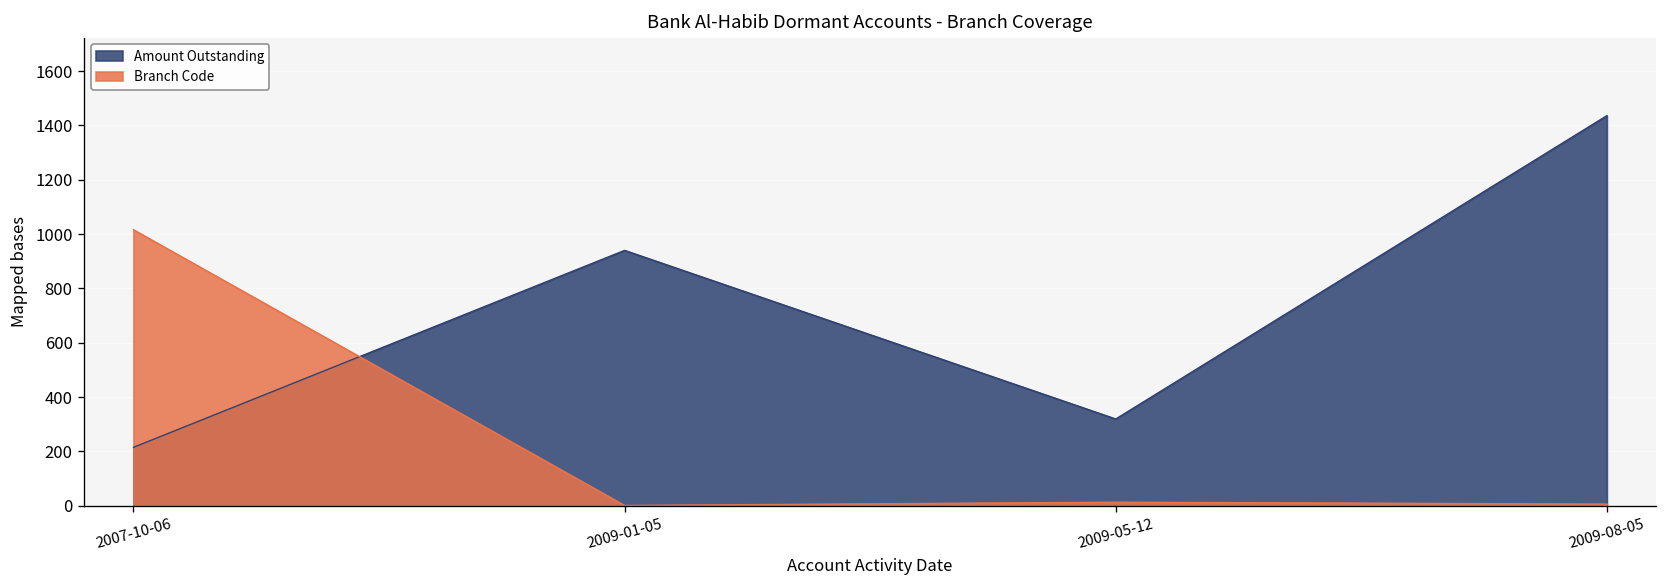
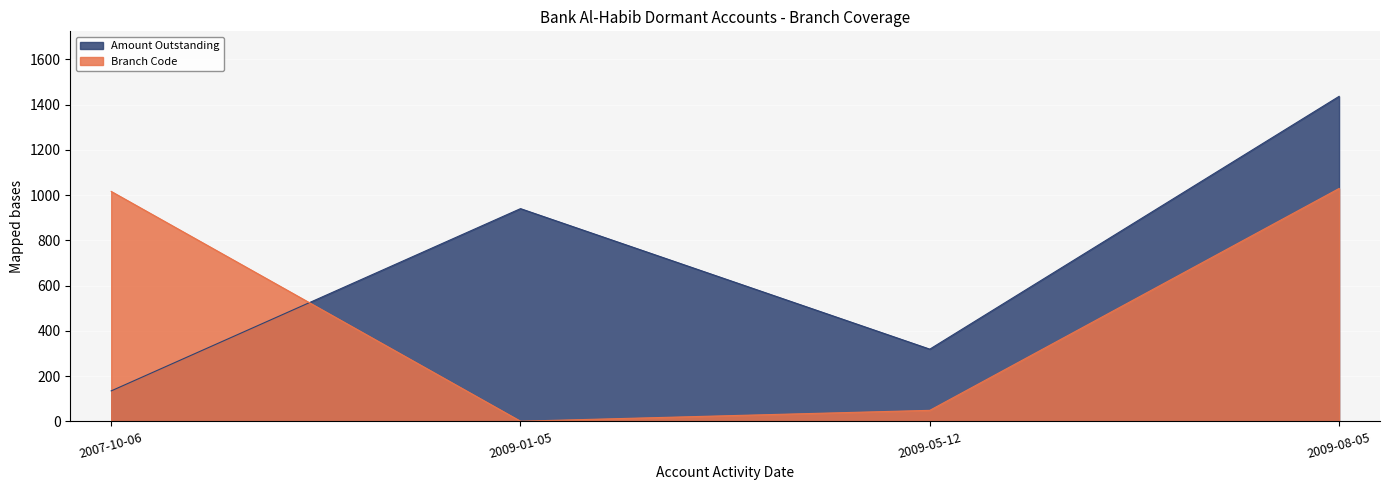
Amount Outstanding, 2007-10-06: 220 -> 140
Branch Code, 2009-05-12: 10 -> 50
Branch Code, 2009-08-05: 10 -> 1030
